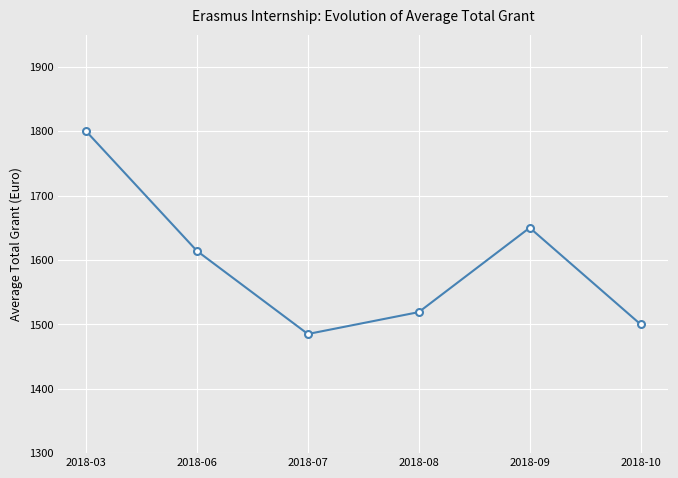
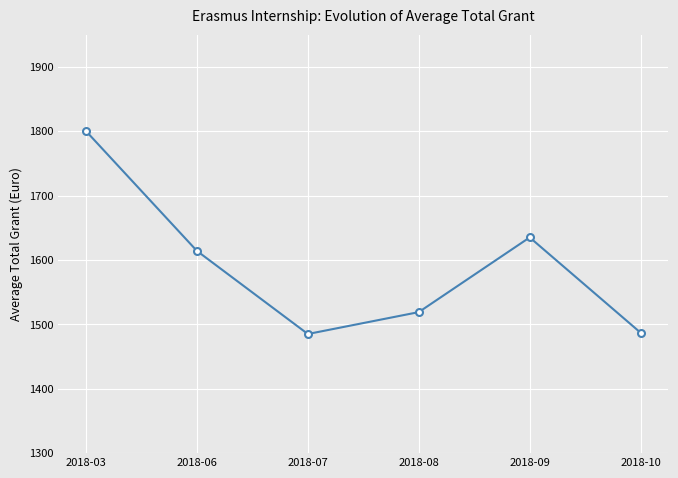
2018-09: 1650 -> 1640
2018-10: 1500 -> 1490
